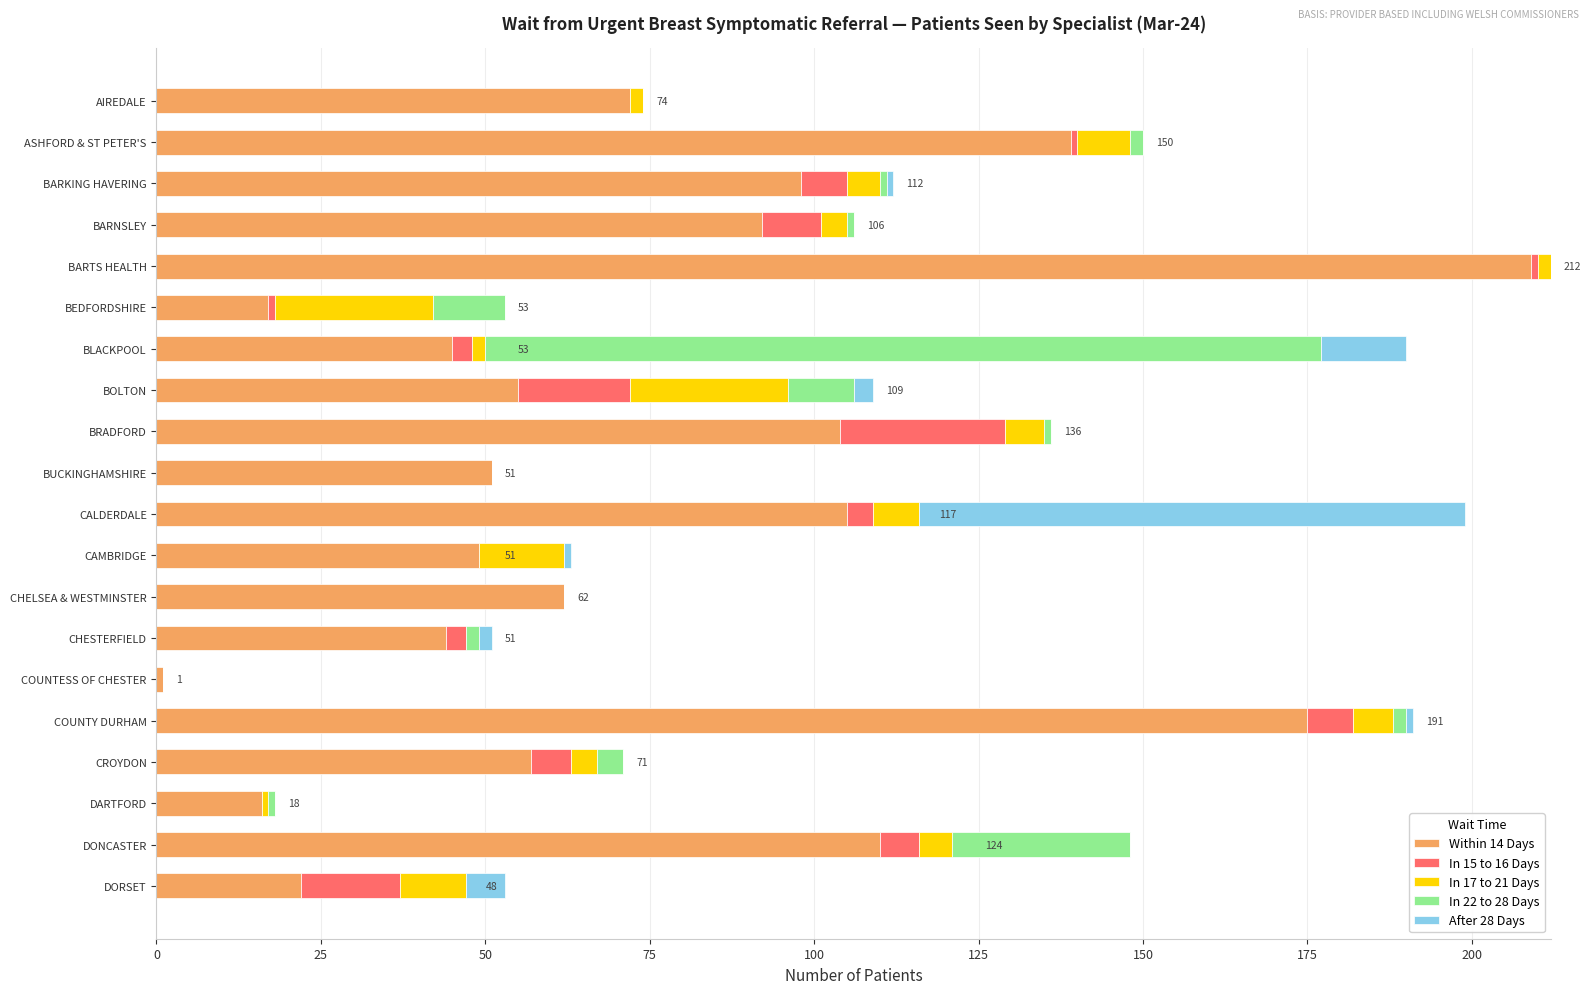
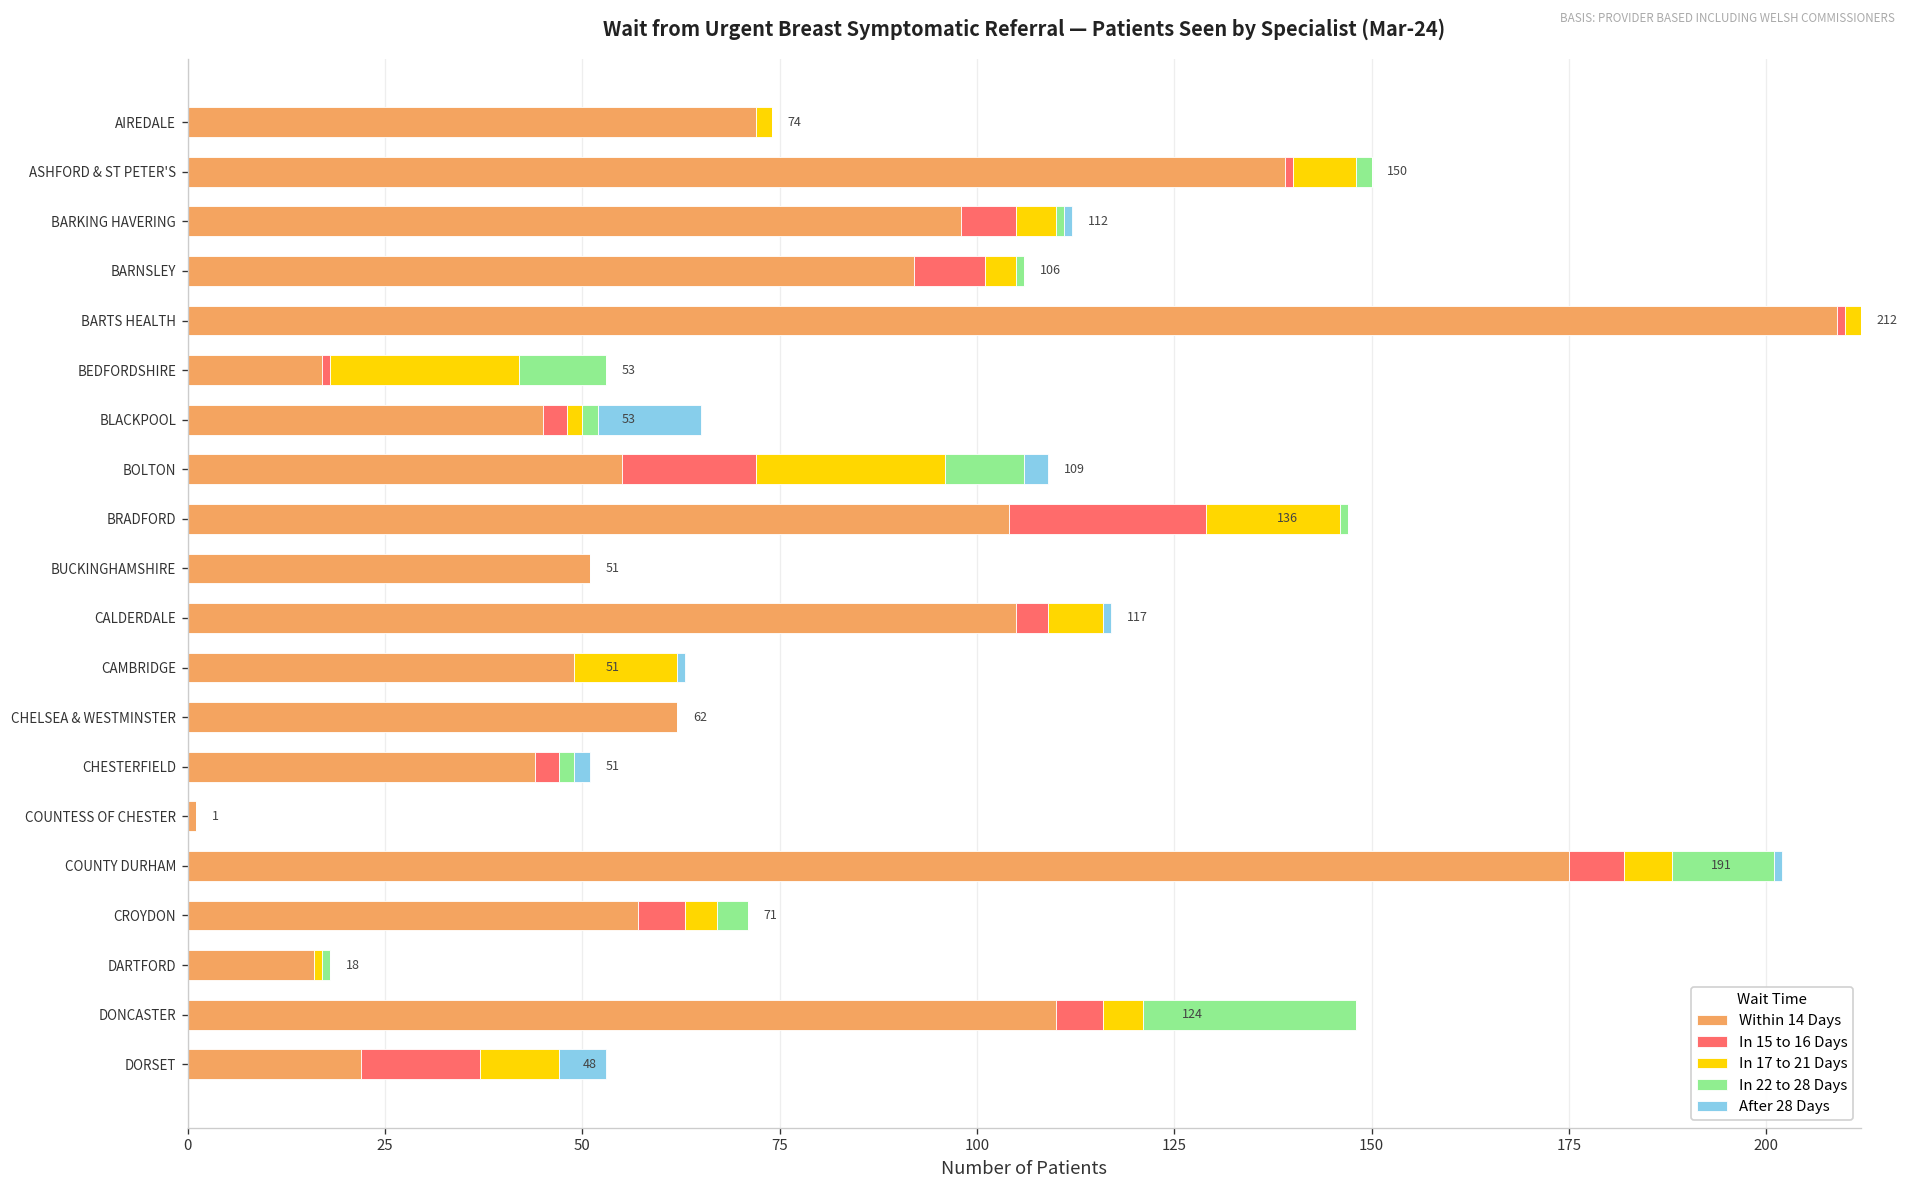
In 22 to 28 Days, BLACKPOOL: 127 -> 2
In 17 to 21 Days, BRADFORD: 6 -> 17
After 28 Days, CALDERDALE: 83 -> 1
In 22 to 28 Days, COUNTY DURHAM: 2 -> 13
